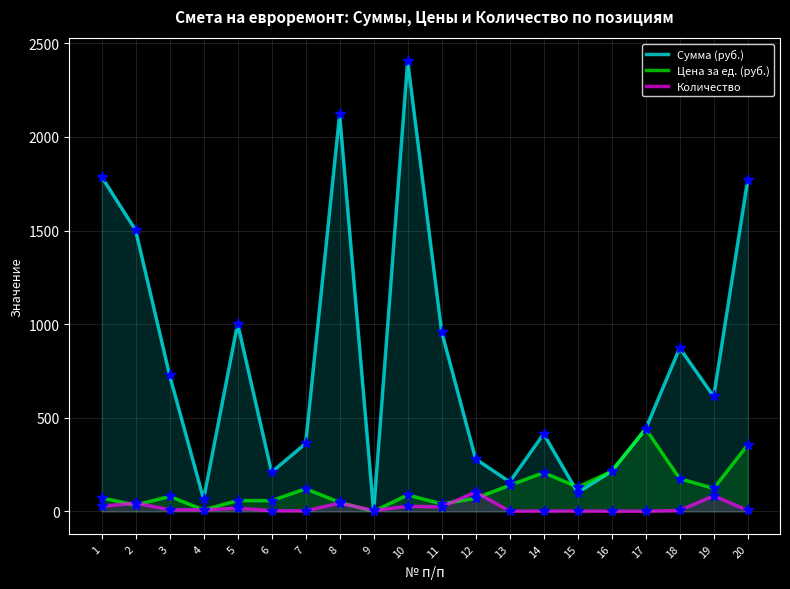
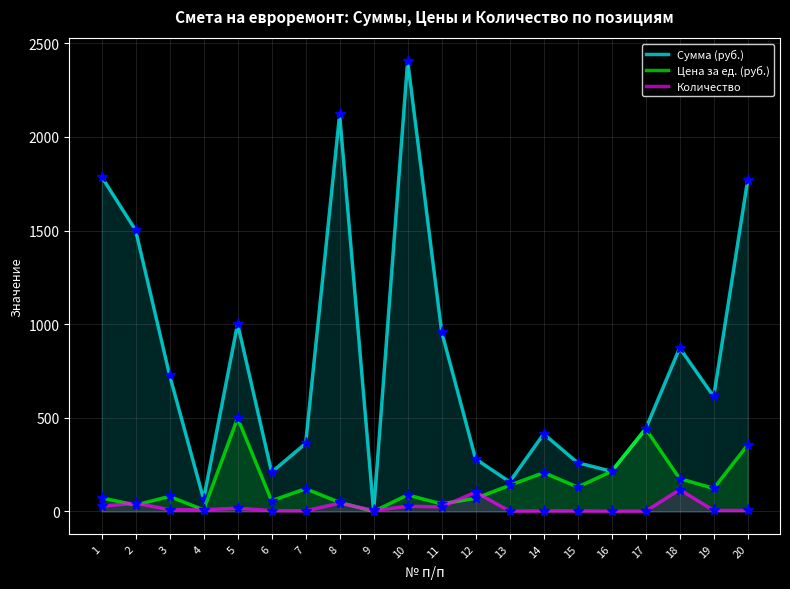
Цена за ед. (руб.), 5: 60 -> 500
Сумма (руб.), 15: 100 -> 260
Количество, 18: 0 -> 120
Количество, 19: 80 -> 0
